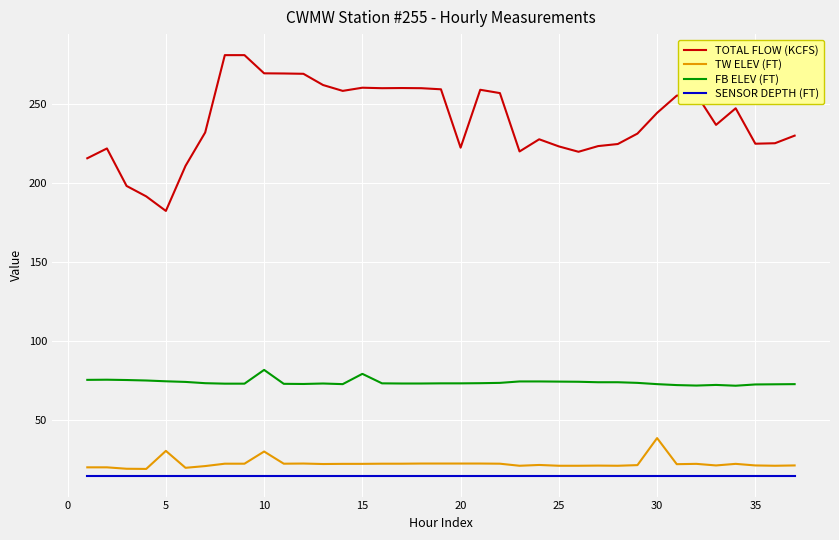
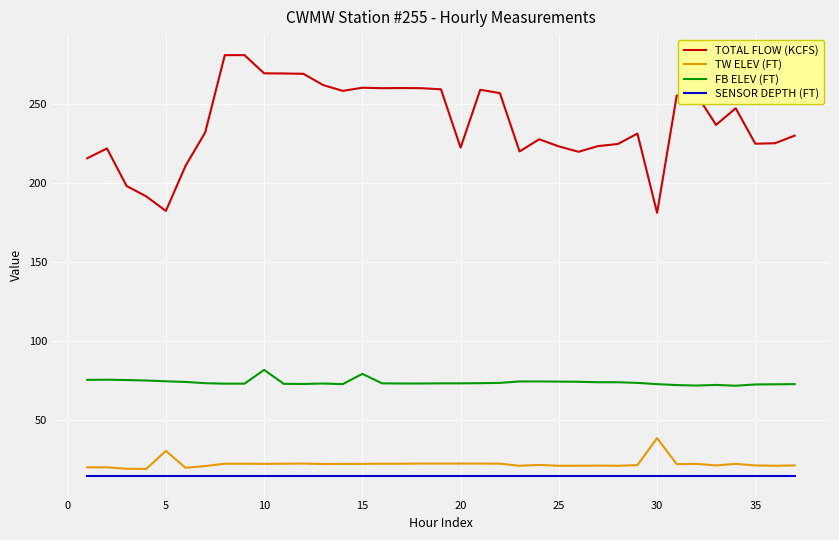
TW ELEV (FT), 10: 30 -> 22
TOTAL FLOW (KCFS), 30: 244 -> 181
